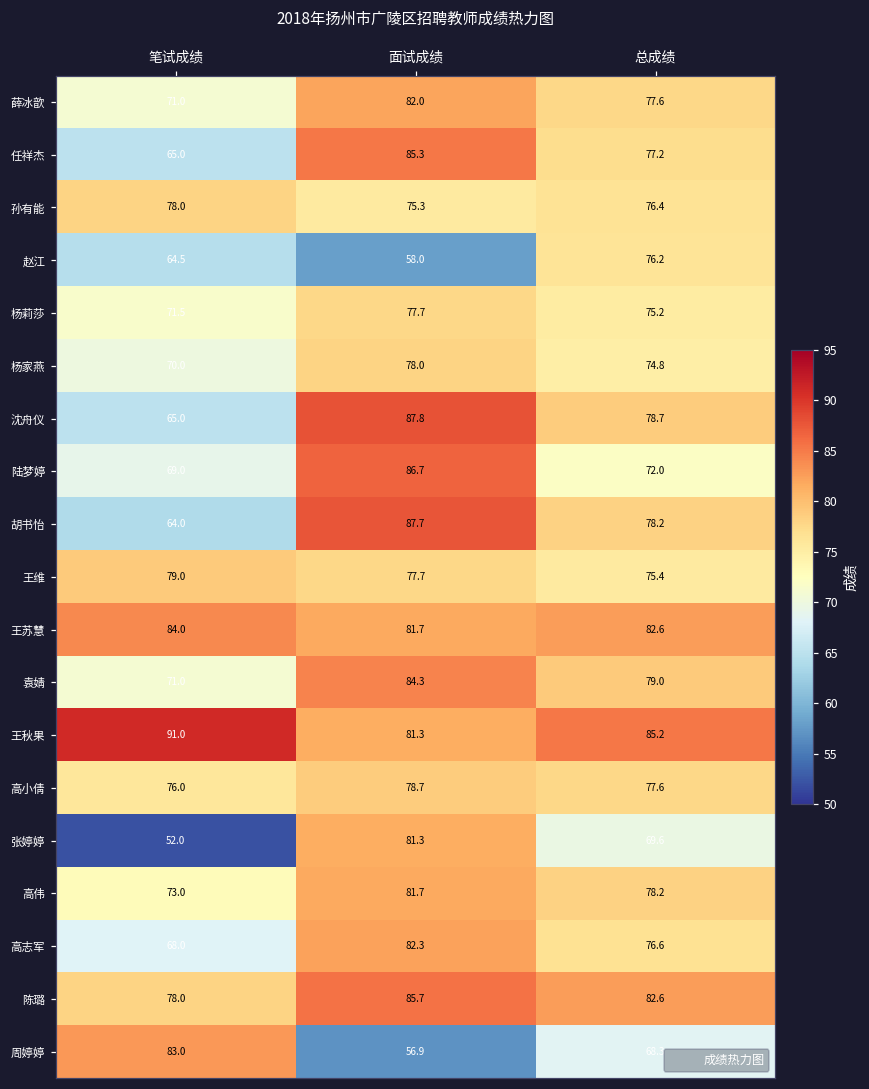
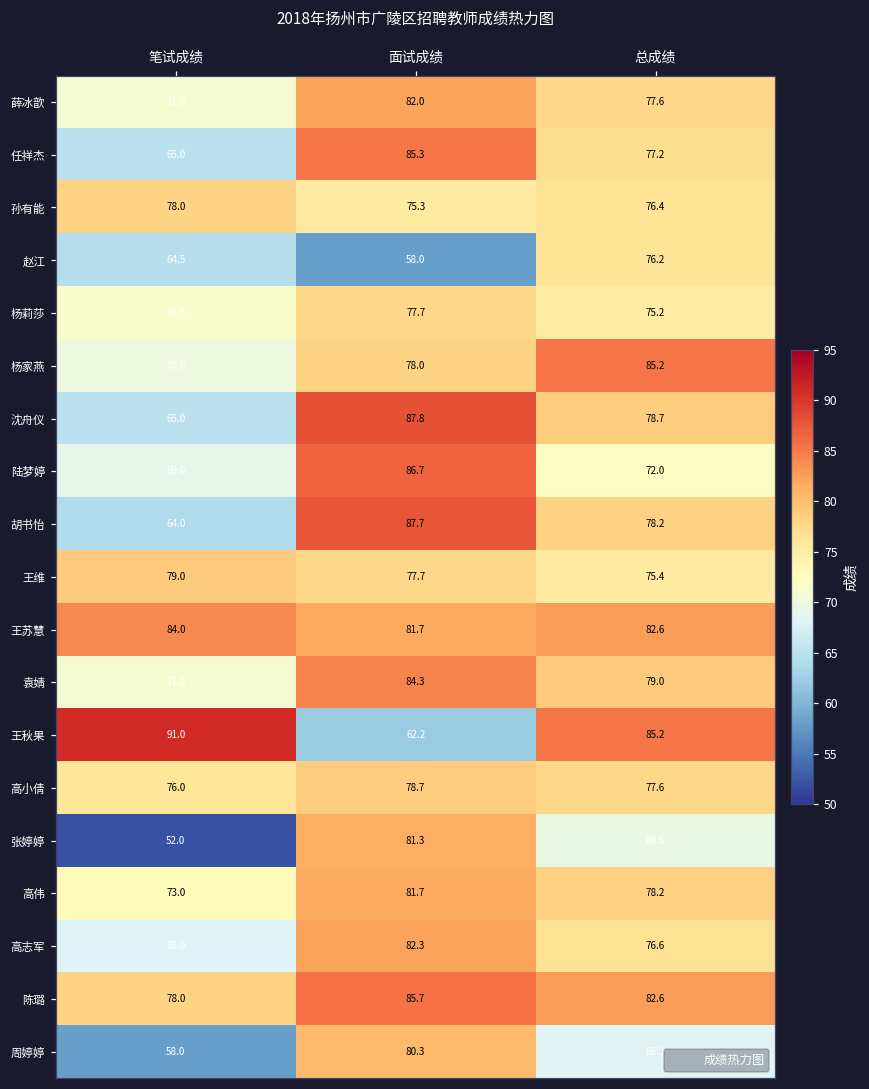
杨家燕, 总成绩: 74.8 -> 85.2
王秋果, 面试成绩: 81.3 -> 62.2
周婷婷, 笔试成绩: 83.0 -> 58.0
周婷婷, 面试成绩: 56.9 -> 80.3
